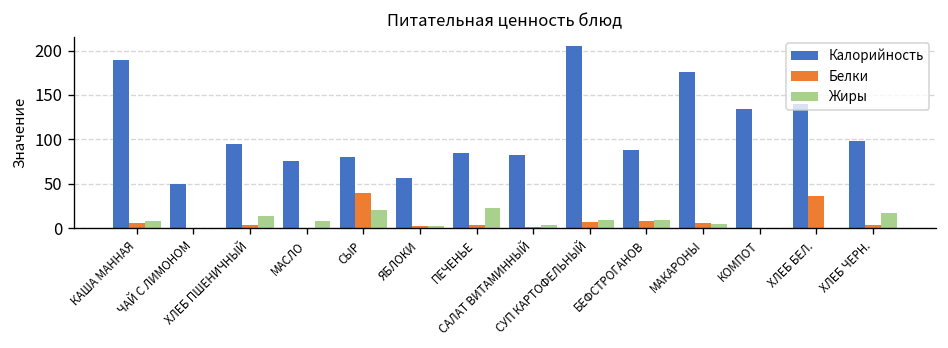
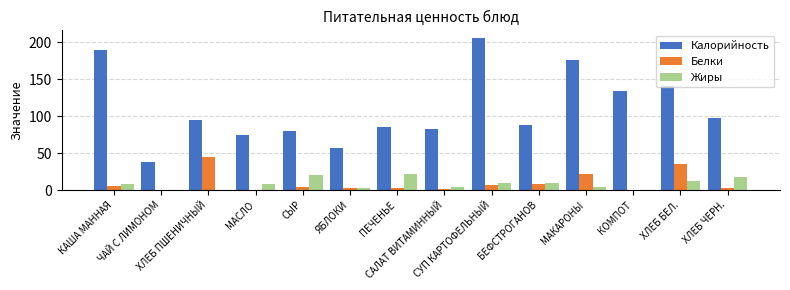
Калорийность, ЧАЙ С ЛИМОНОМ: 50 -> 40
Белки, ХЛЕБ ПШЕНИЧНЫЙ: 0 -> 40
Жиры, ХЛЕБ ПШЕНИЧНЫЙ: 10 -> 0
Белки, СЫР: 40 -> 0
Белки, МАКАРОНЫ: 10 -> 20
Жиры, ХЛЕБ БЕЛ.: 0 -> 10
